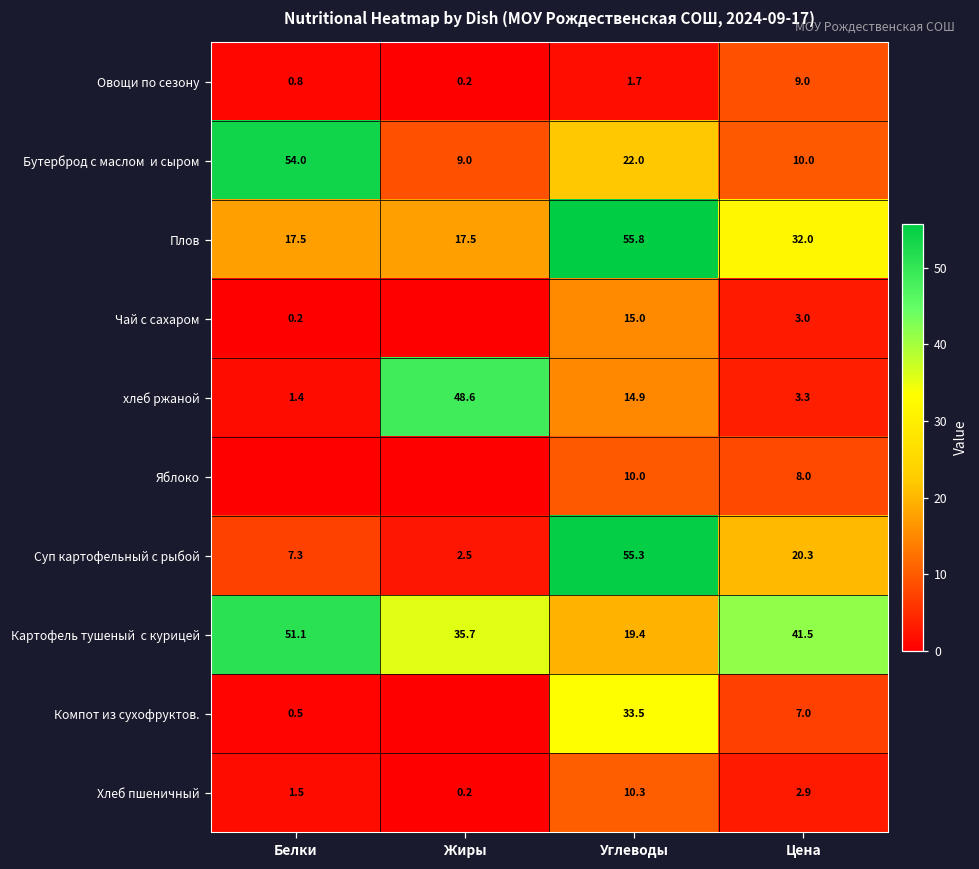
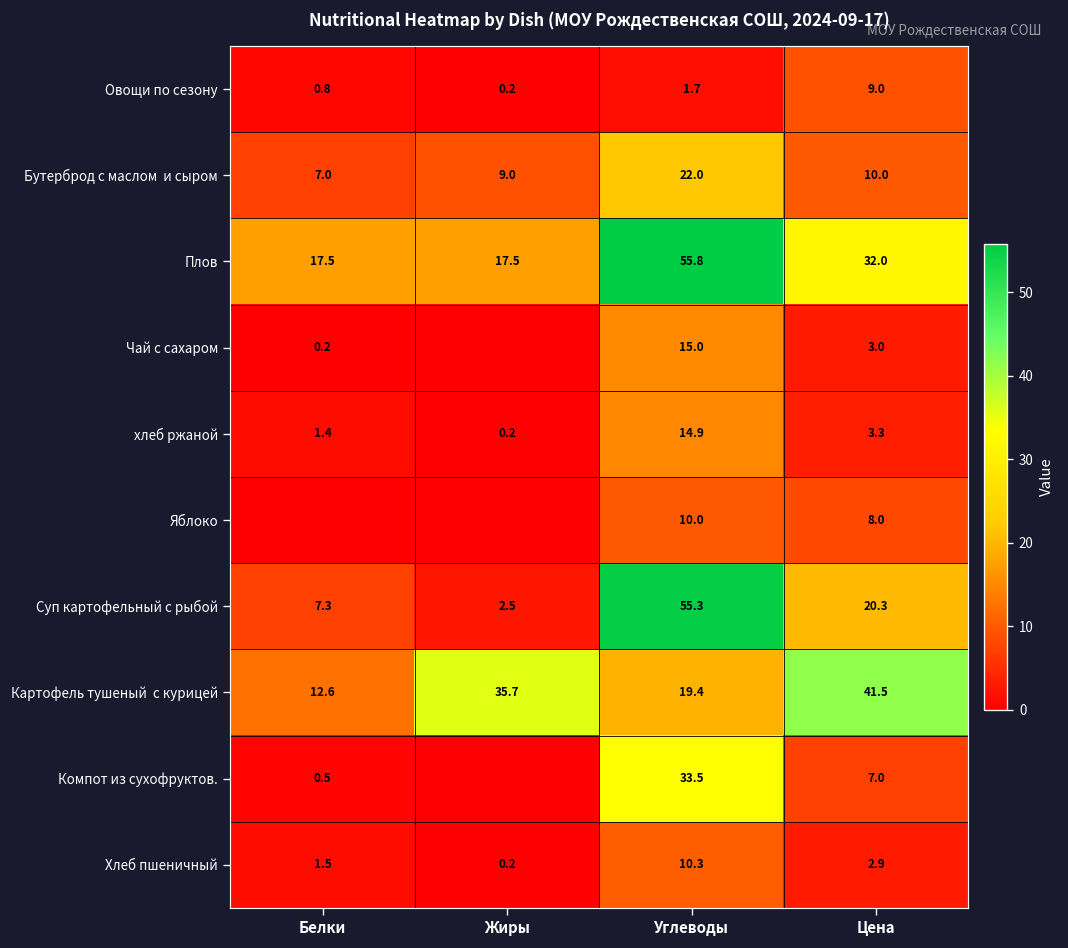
Бутерброд с маслом и сыром, Белки: 54.0 -> 7.0
хлеб ржаной, Жиры: 48.6 -> 0.2
Картофель тушеный с курицей, Белки: 51.1 -> 12.6
